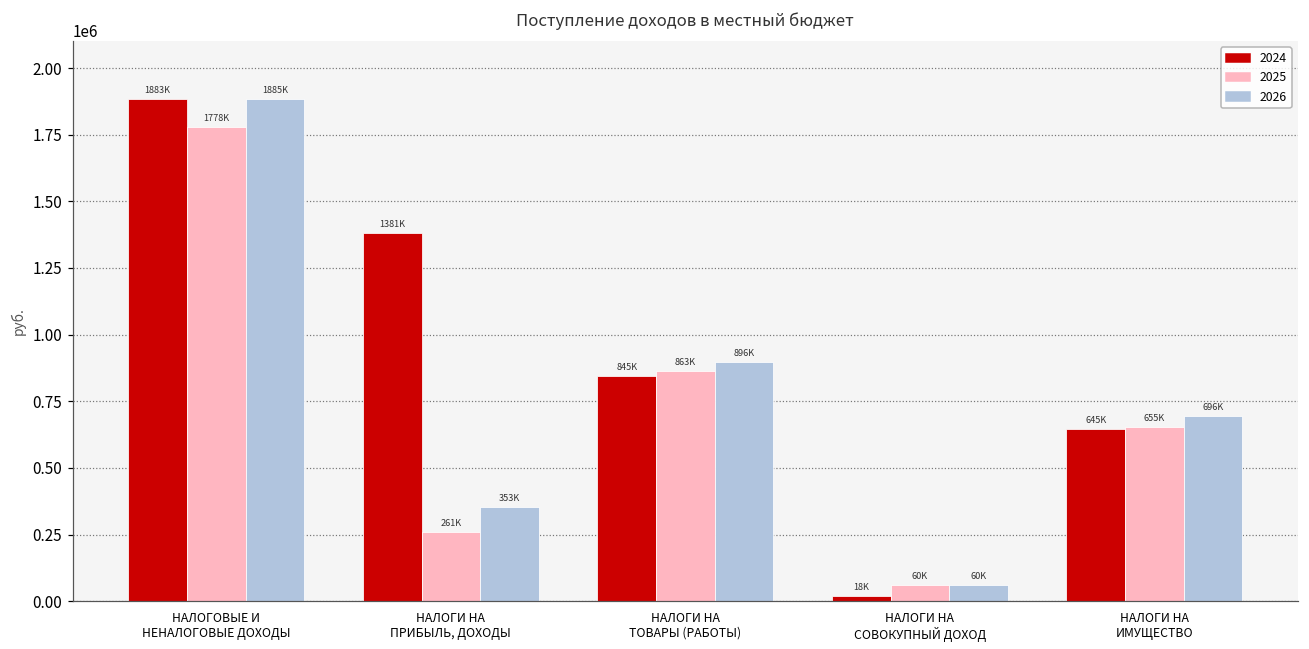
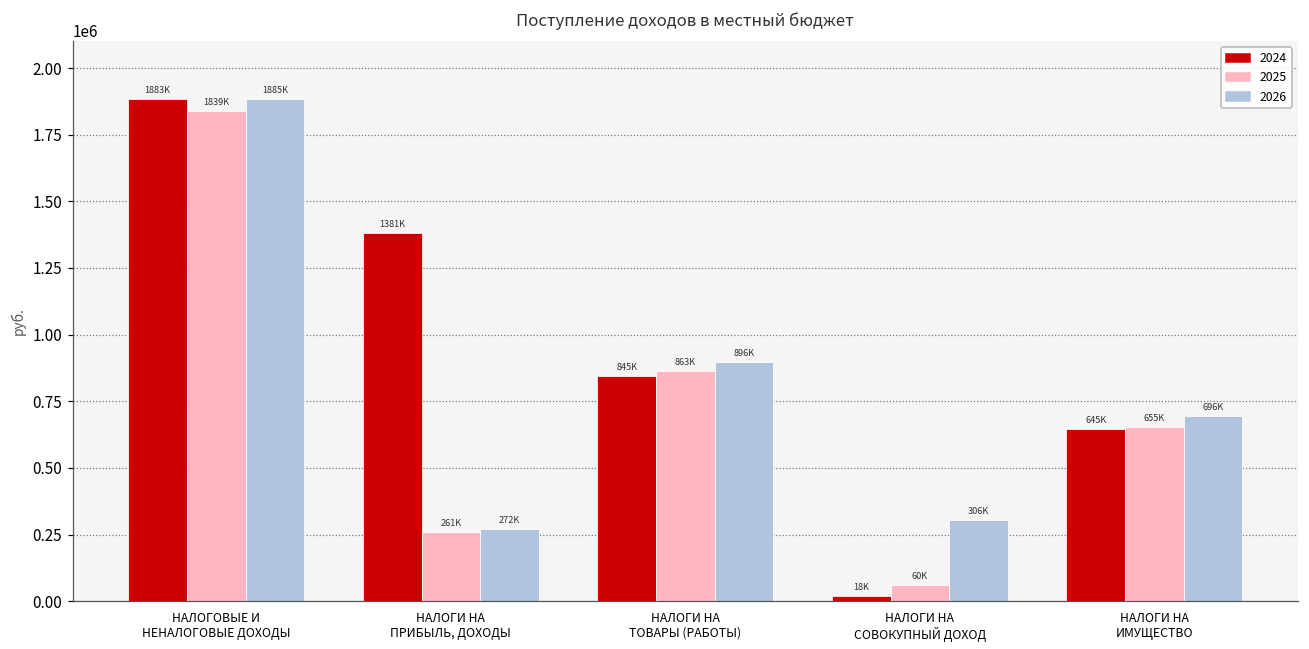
2025, НАЛОГОВЫЕ И НЕНАЛОГОВЫЕ ДОХОДЫ: 1778K -> 1839K
2026, НАЛОГИ НА ПРИБЫЛЬ, ДОХОДЫ: 353K -> 272K
2026, НАЛОГИ НА СОВОКУПНЫЙ ДОХОД: 60K -> 306K
